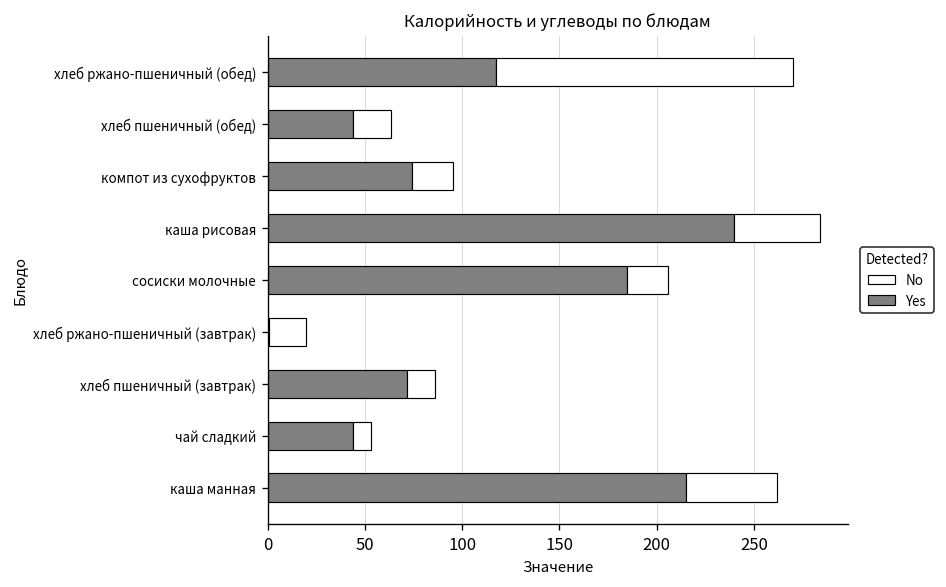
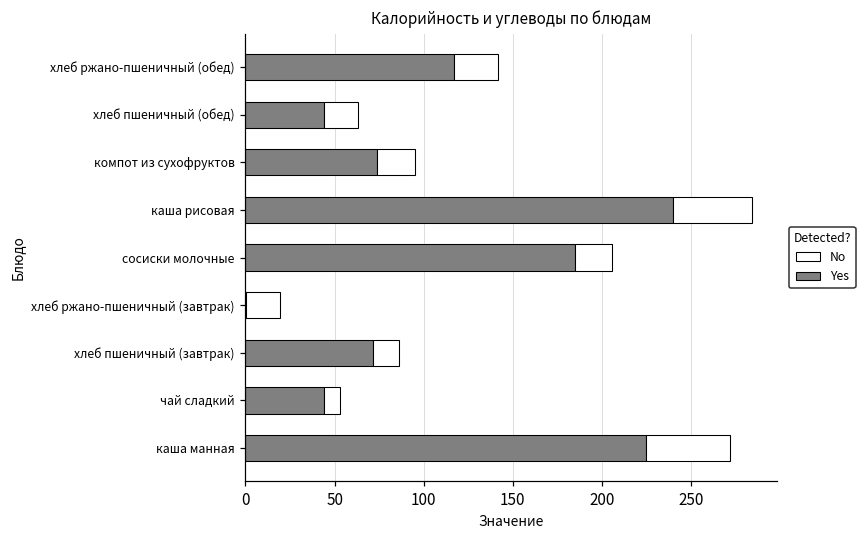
No, хлеб ржано-пшеничный (обед): 153 -> 25
Yes, каша манная: 215 -> 225
